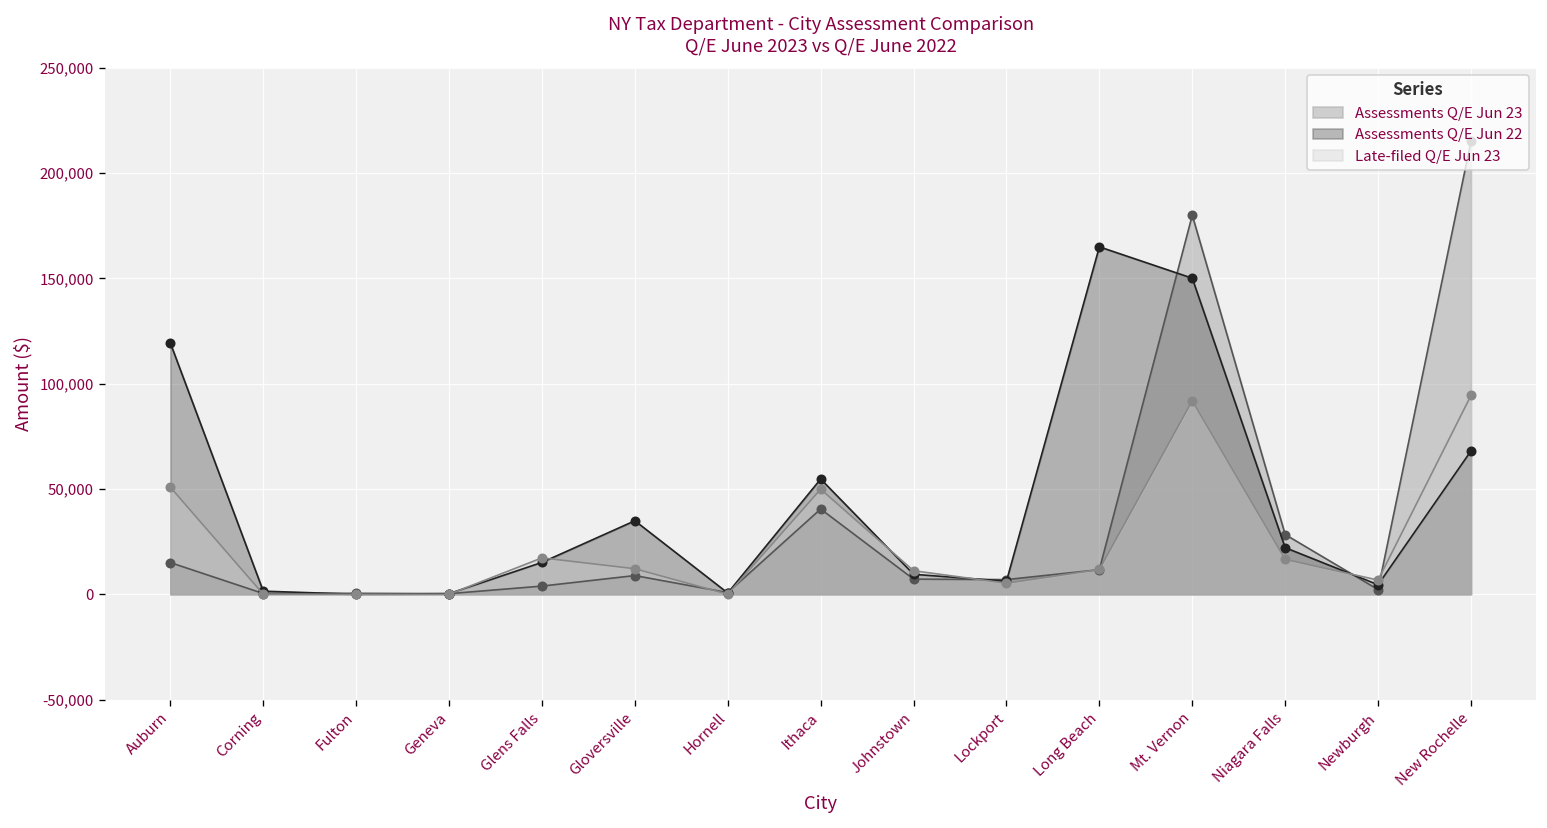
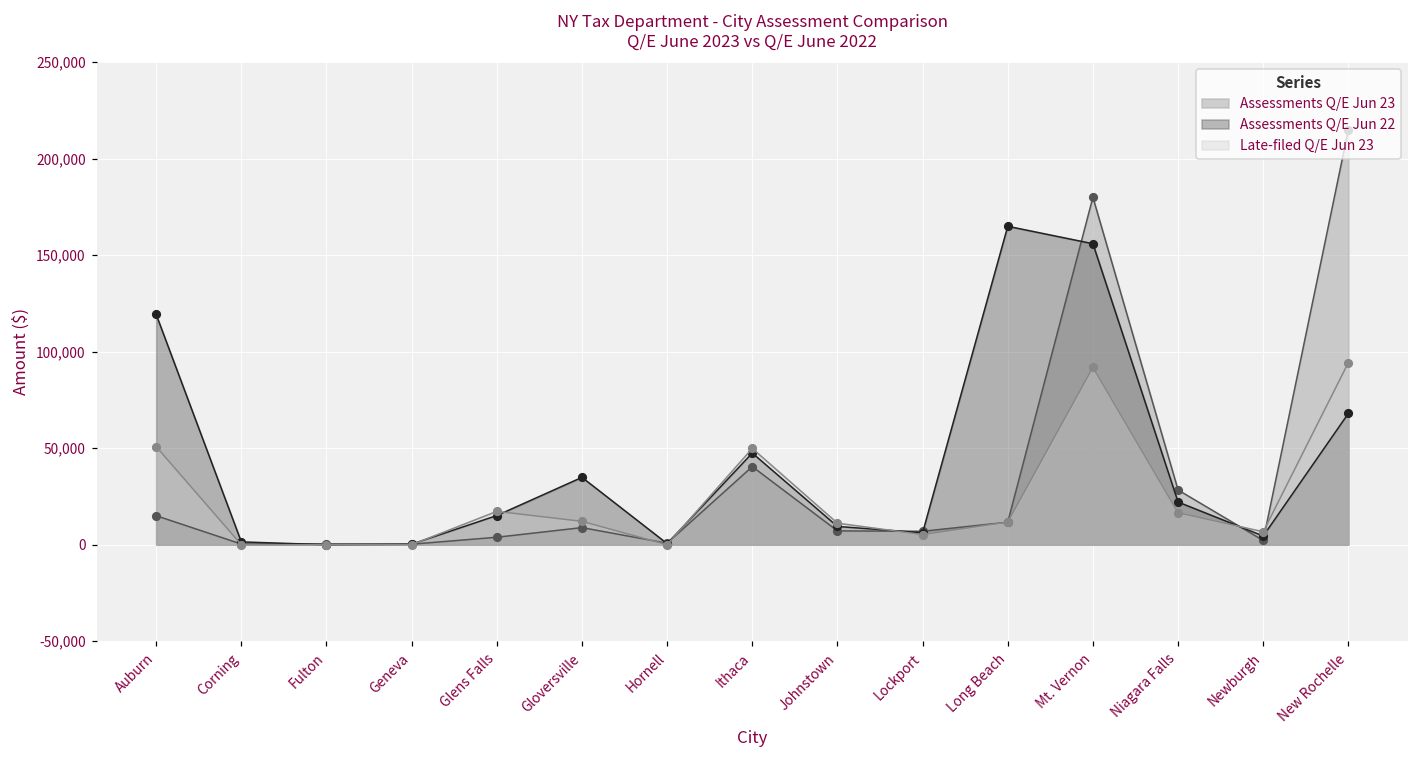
Assessments Q/E Jun 22, Ithaca: 55,000 -> 47,000
Assessments Q/E Jun 22, Mt. Vernon: 150,000 -> 156,000
